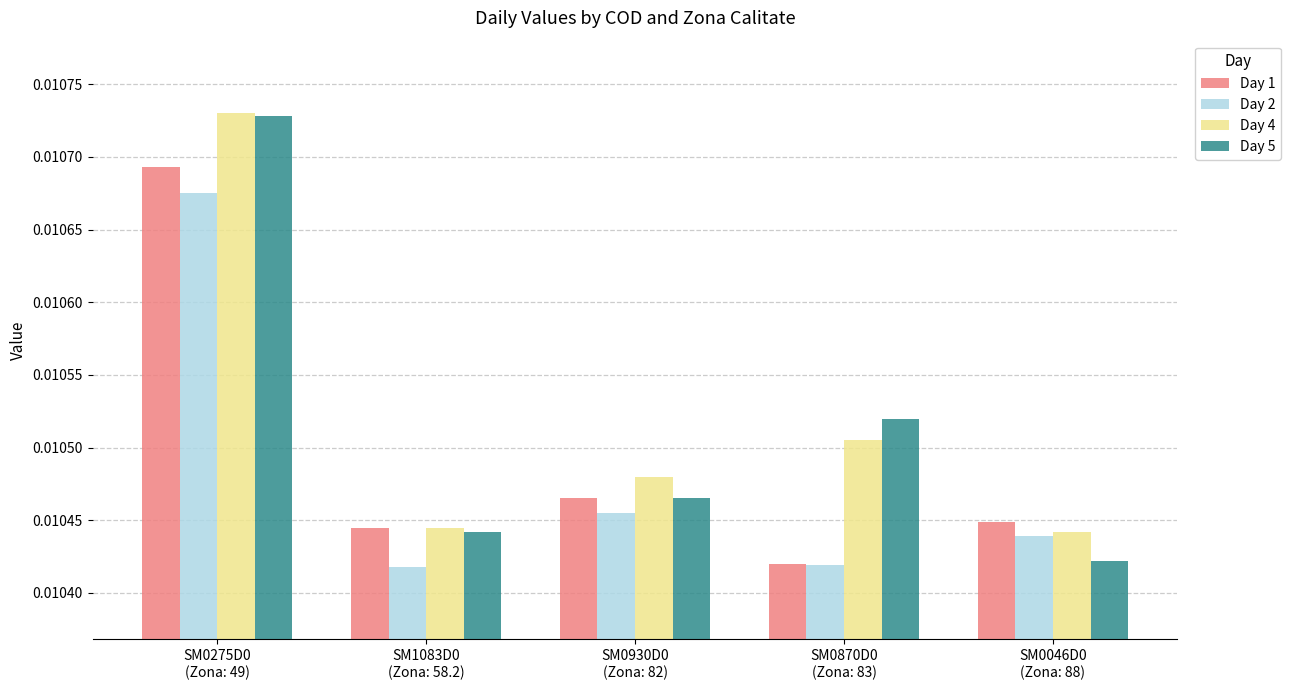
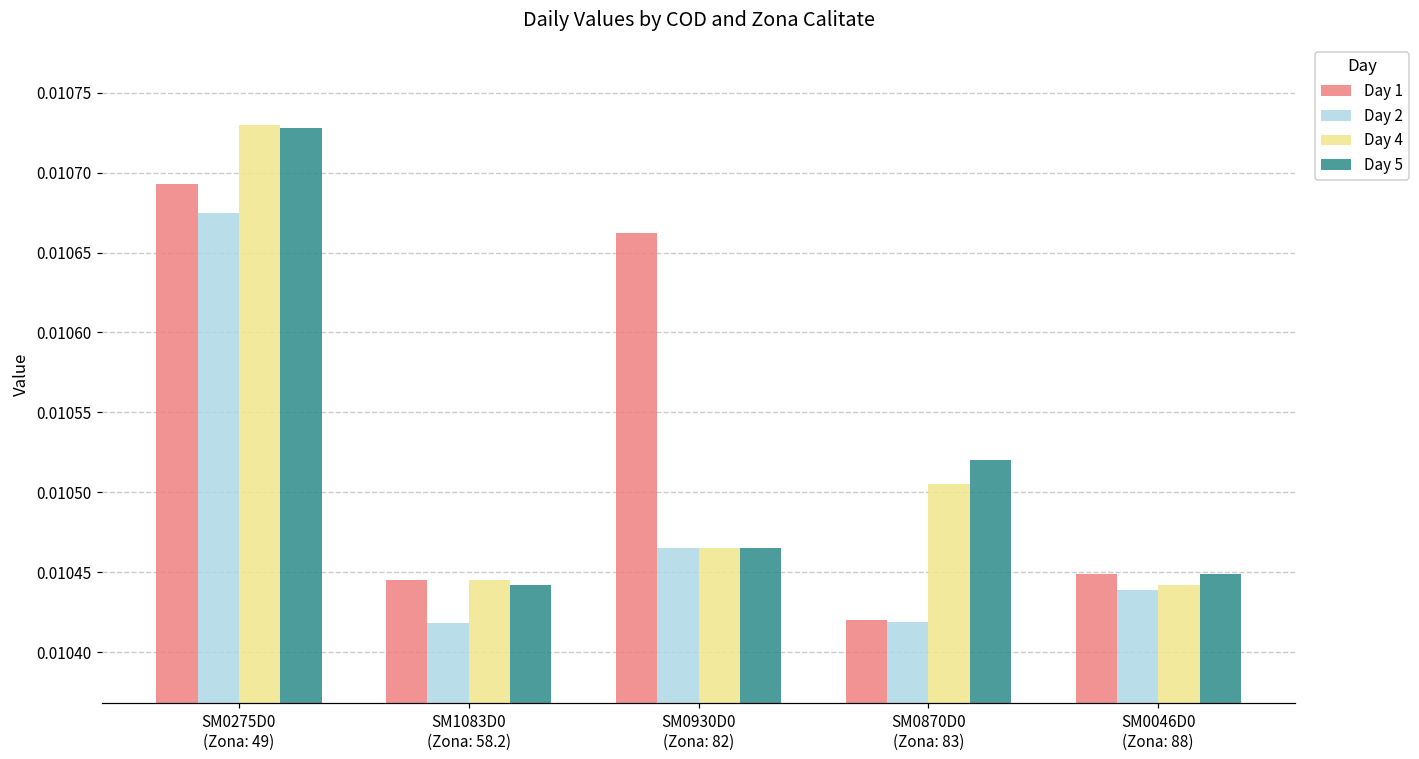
Day 1, SM0930D0 (Zona: 82): 0.010465 -> 0.010662
Day 2, SM0930D0 (Zona: 82): 0.010455 -> 0.010465
Day 4, SM0930D0 (Zona: 82): 0.010480 -> 0.010465
Day 5, SM0046D0 (Zona: 88): 0.010422 -> 0.010449
